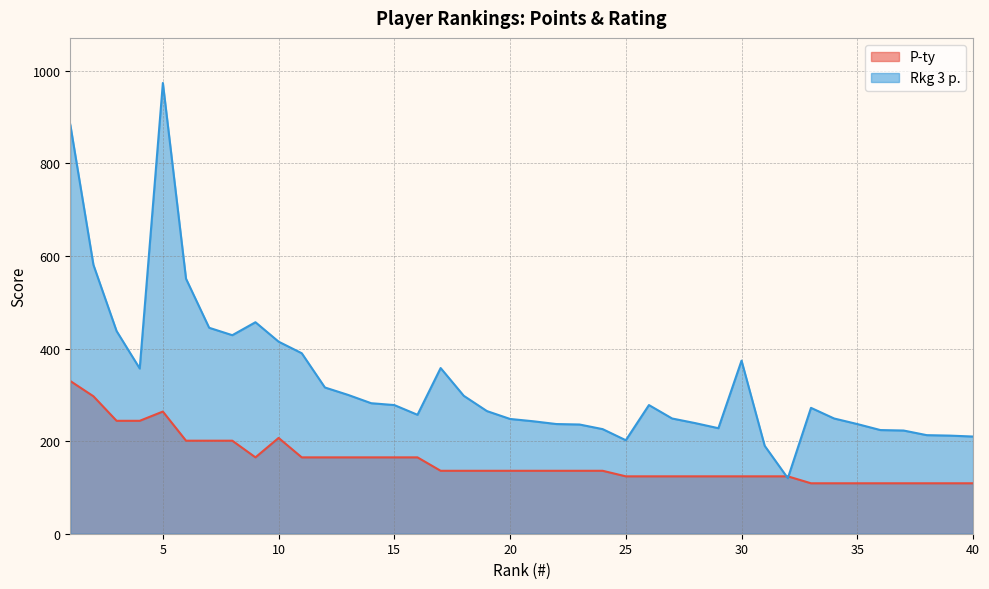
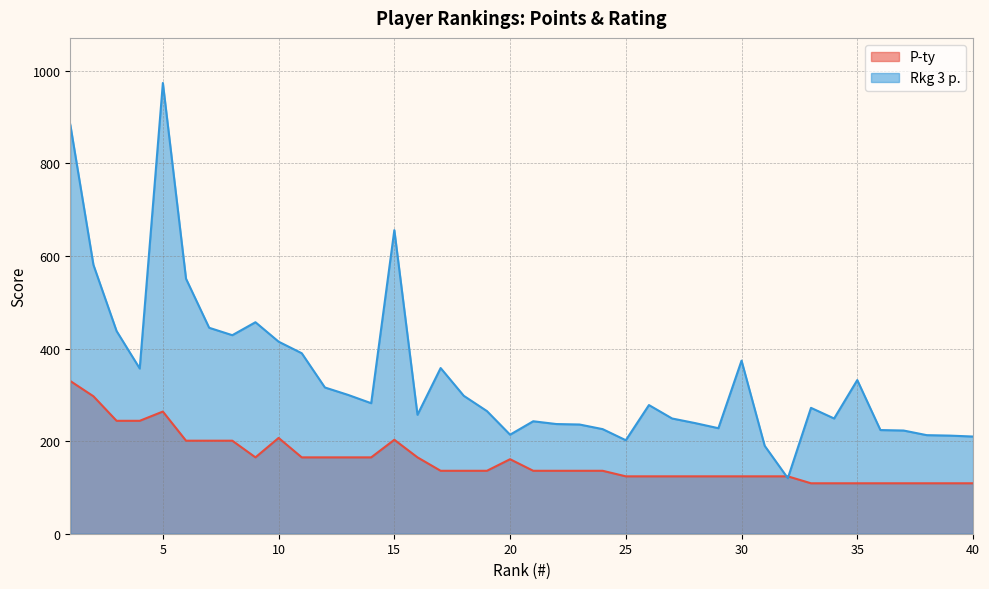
P-ty, 15: 170 -> 200
Rkg 3 p., 15: 280 -> 660
P-ty, 20: 140 -> 160
Rkg 3 p., 20: 250 -> 210
Rkg 3 p., 35: 240 -> 330
